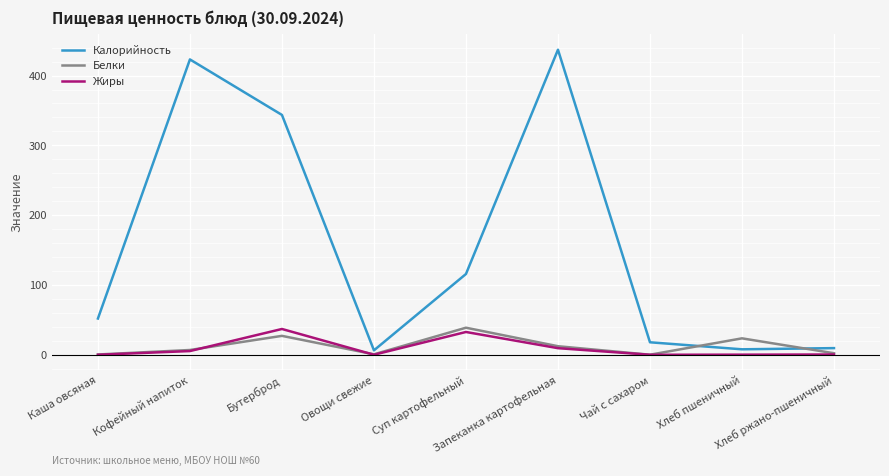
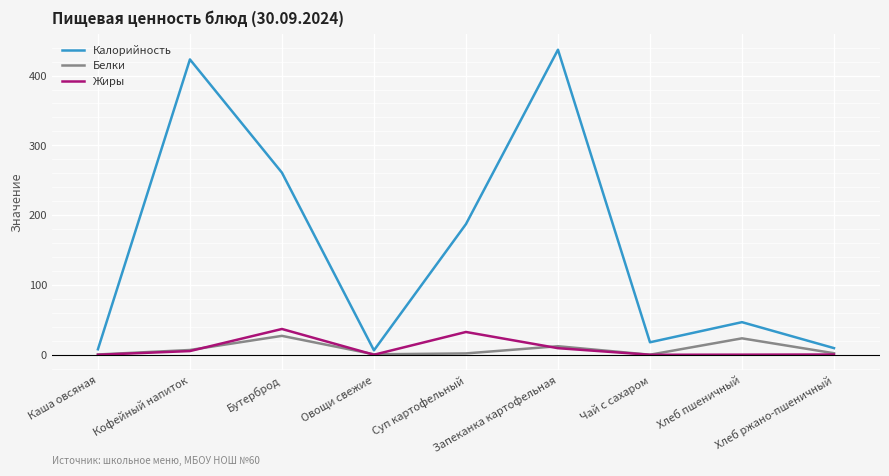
Калорийность, Каша овсяная: 50 -> 10
Калорийность, Бутерброд: 340 -> 260
Калорийность, Суп картофельный: 120 -> 190
Белки, Суп картофельный: 40 -> 0
Калорийность, Хлеб пшеничный: 10 -> 50
